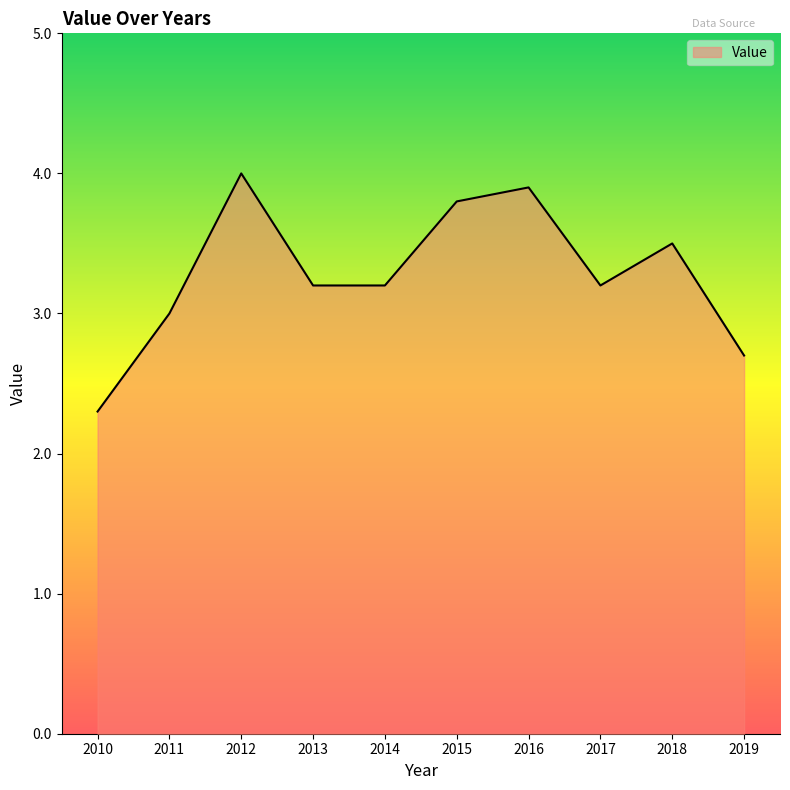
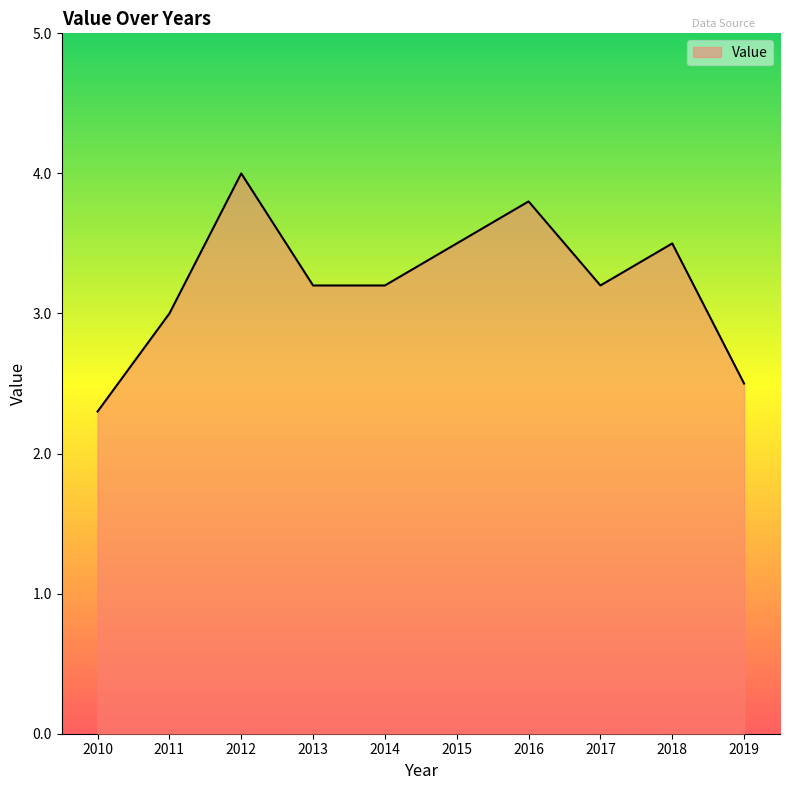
2015: 3.8 -> 3.5
2016: 3.9 -> 3.8
2019: 2.7 -> 2.5
